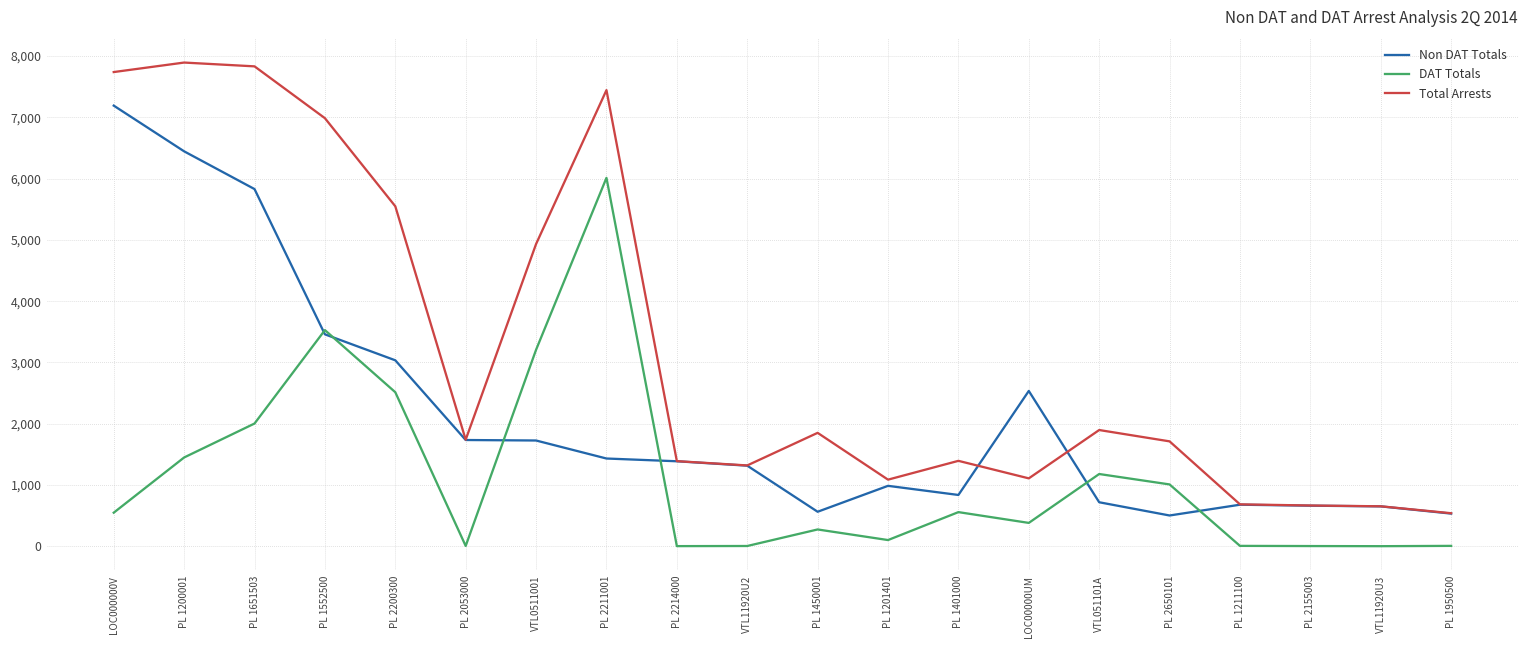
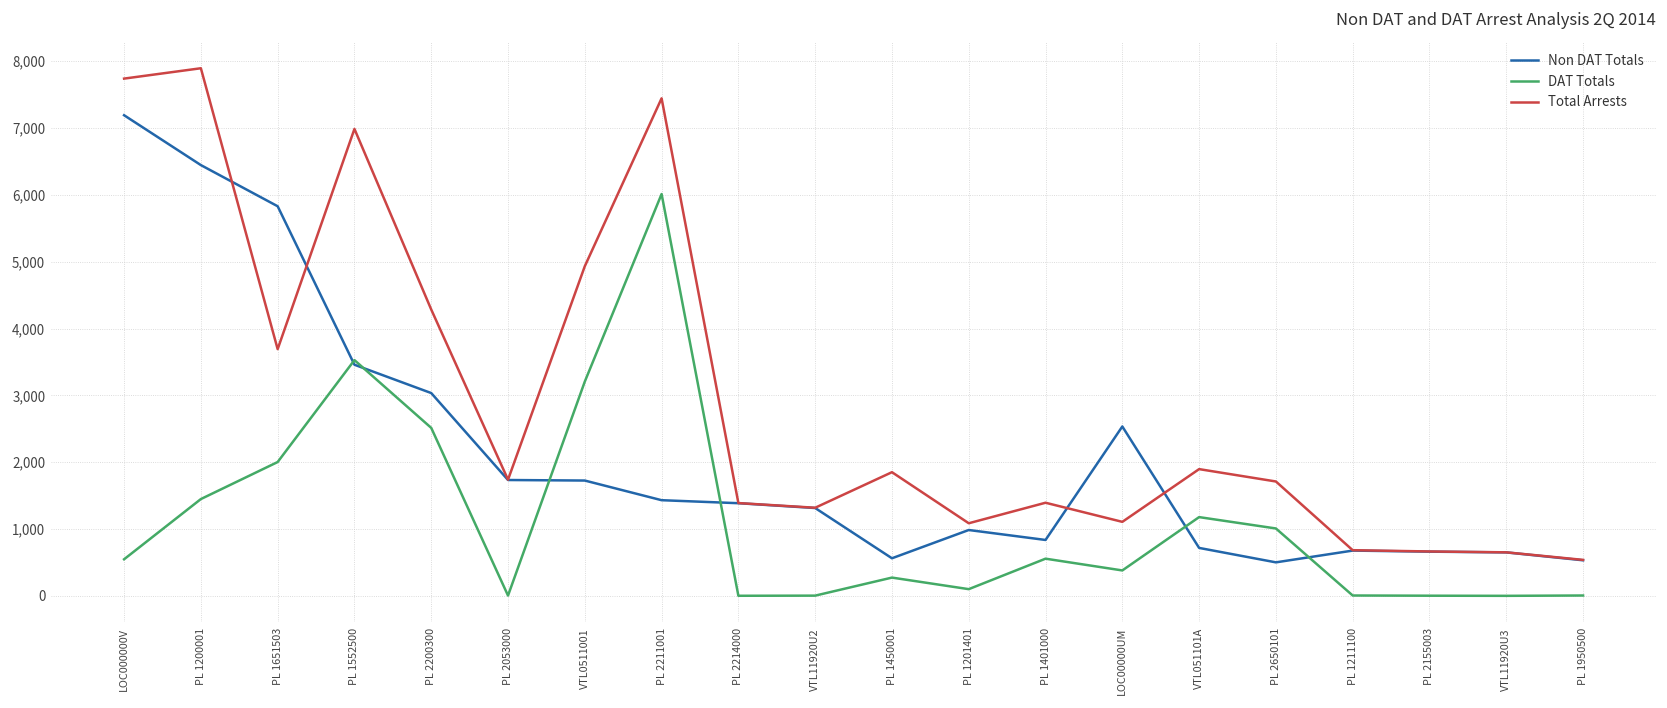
Total Arrests, PL 1651503: 7,800 -> 3,700
Total Arrests, PL 2200300: 5,500 -> 4,300
